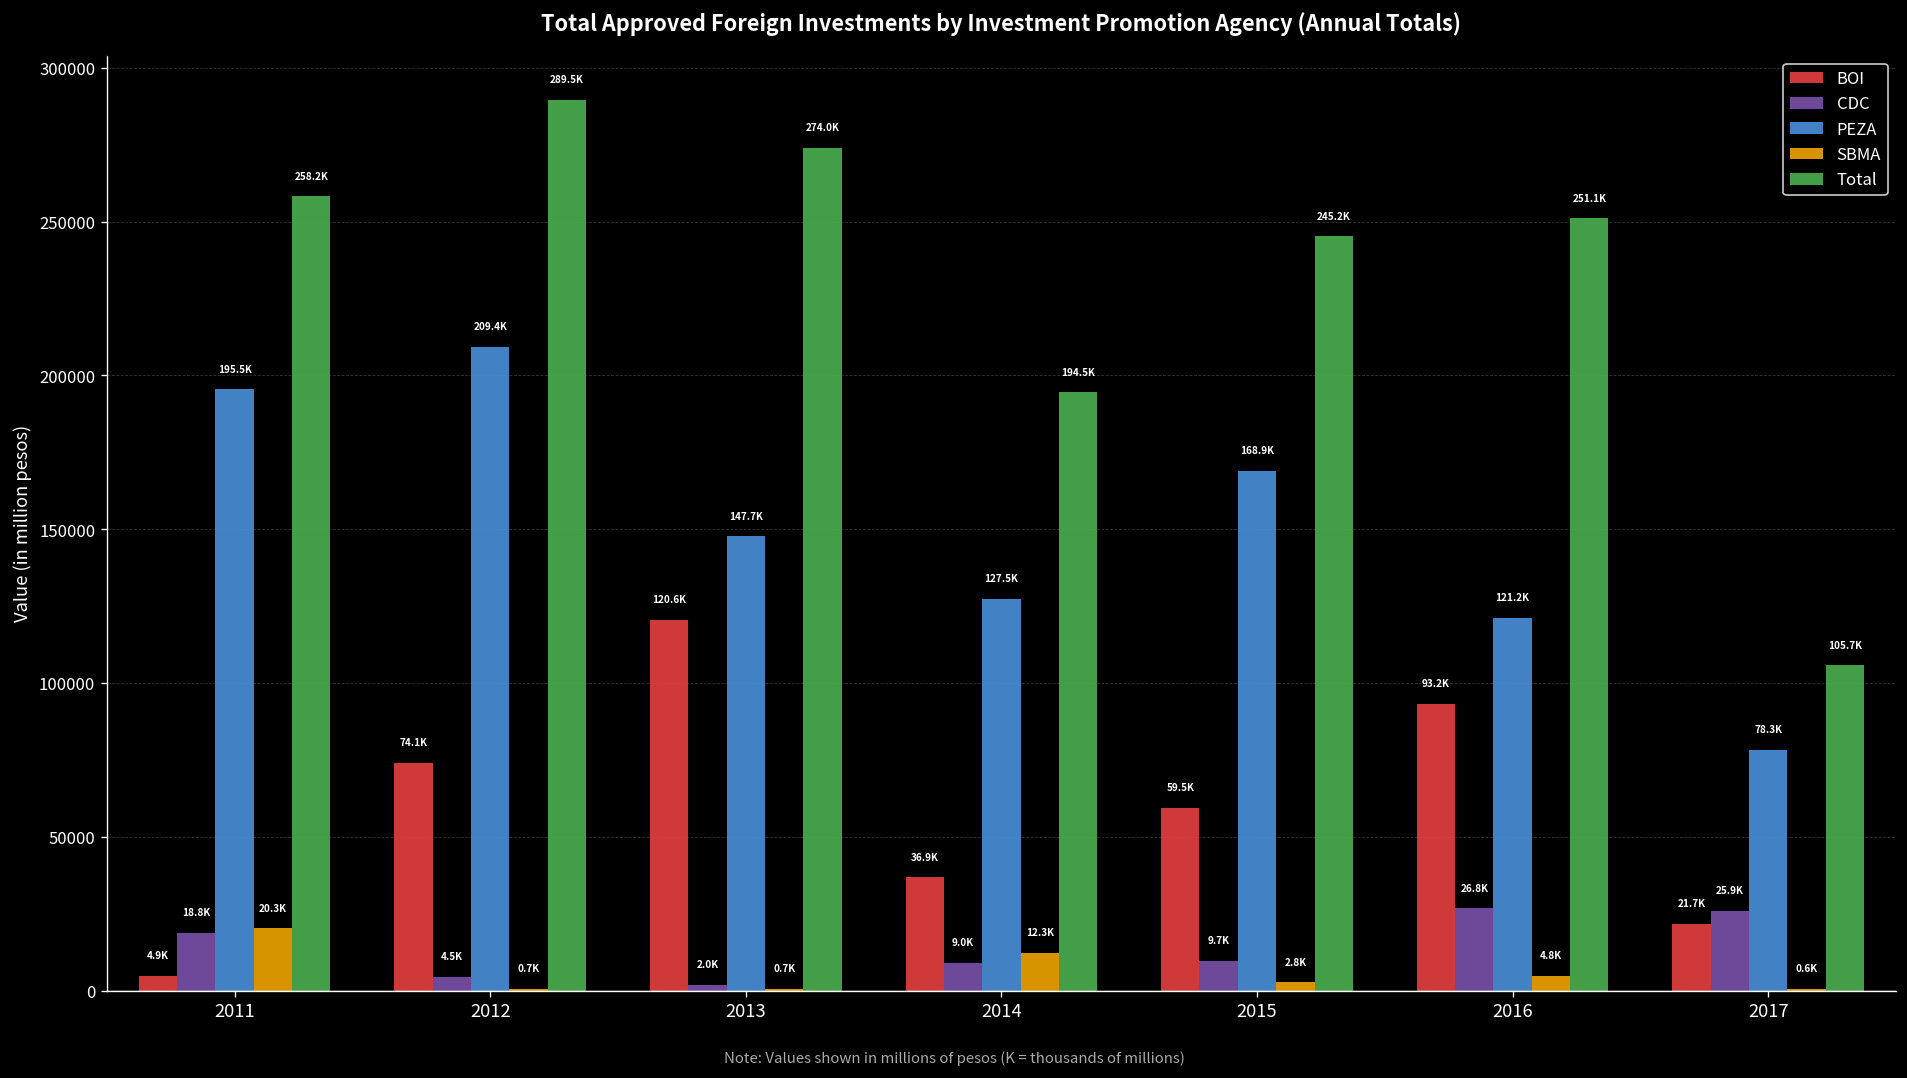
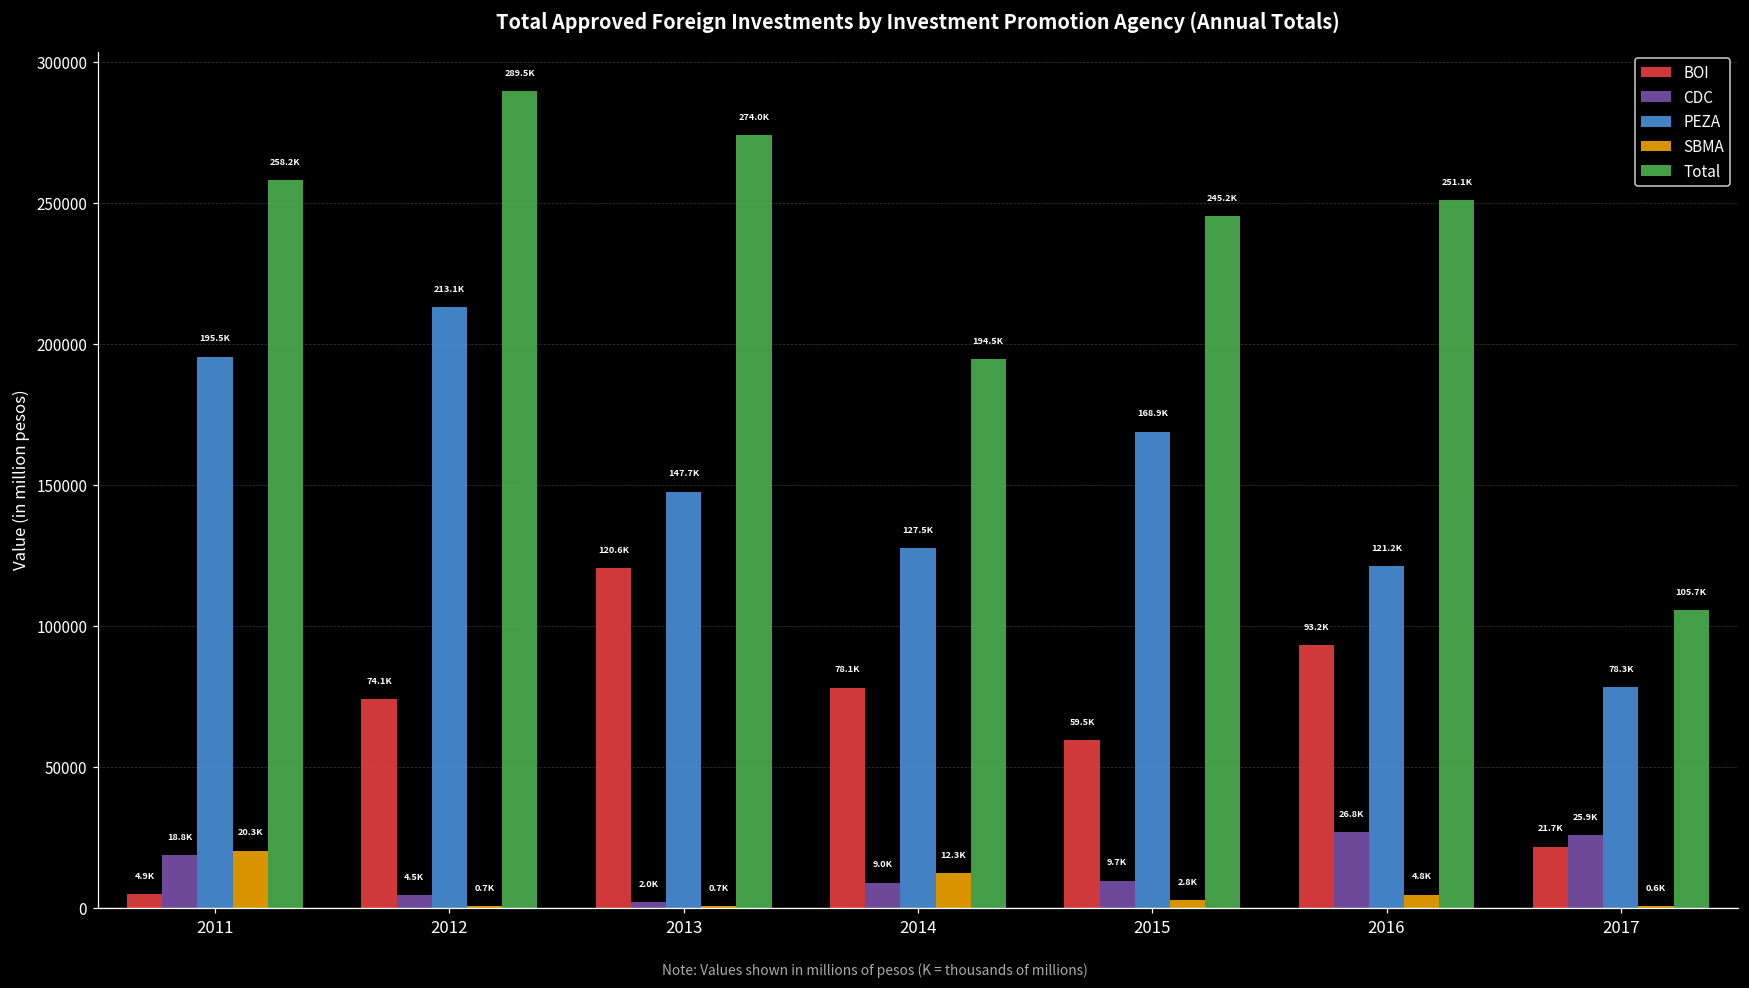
PEZA, 2012: 209.4K -> 213.1K
BOI, 2014: 36.9K -> 78.1K
